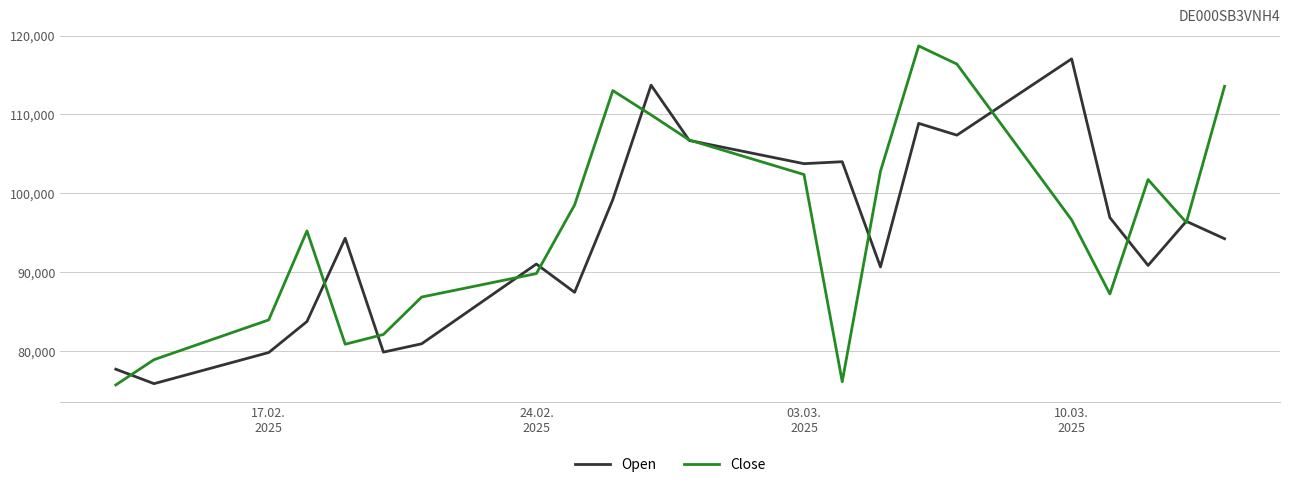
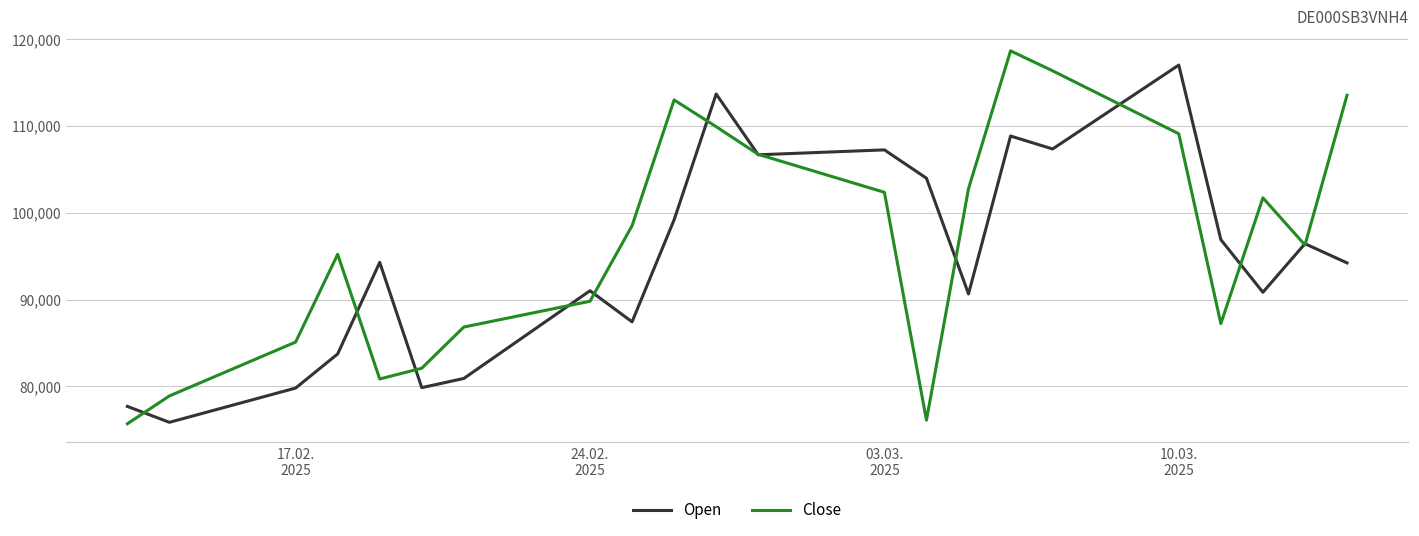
Close, 17.02. 2025: 84,000 -> 85,000
Open, 03.03. 2025: 104,000 -> 107,000
Close, 10.03. 2025: 97,000 -> 109,000
